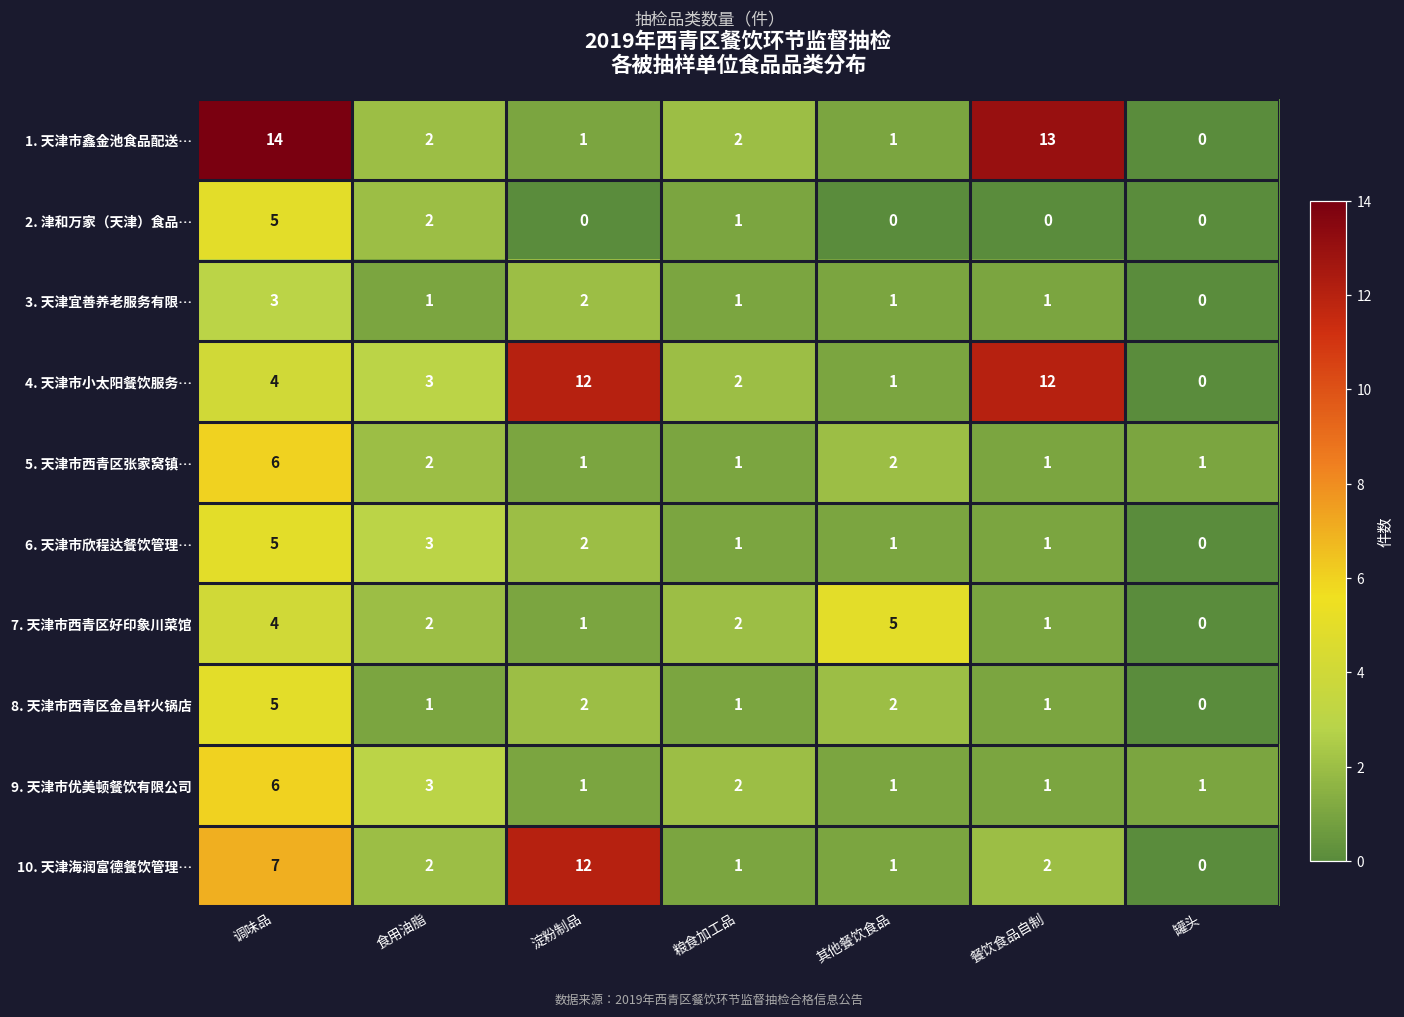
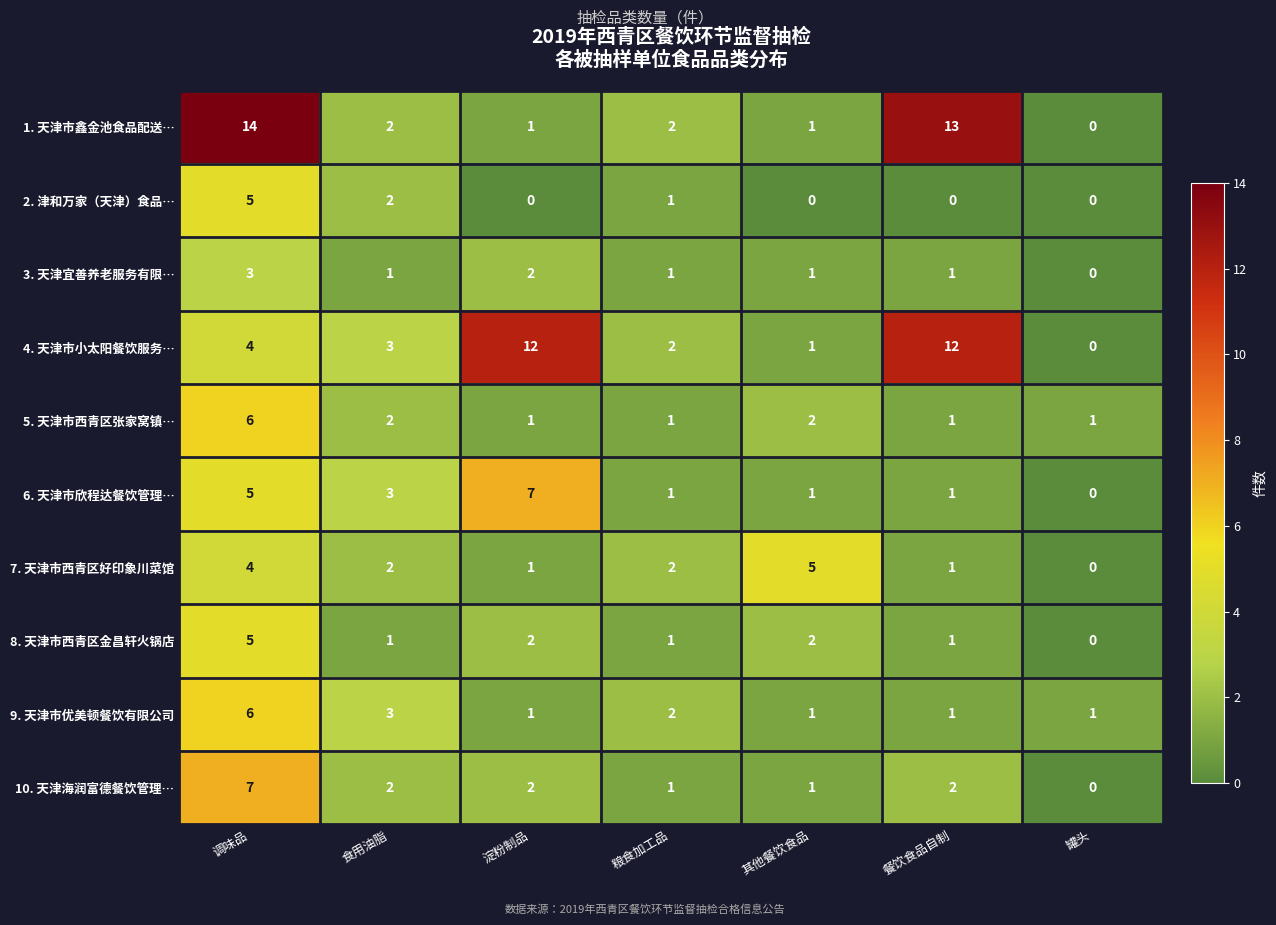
6. 天津市欣程达餐饮管理…, 淀粉制品: 2 -> 7
10. 天津海润富德餐饮管理…, 淀粉制品: 12 -> 2
